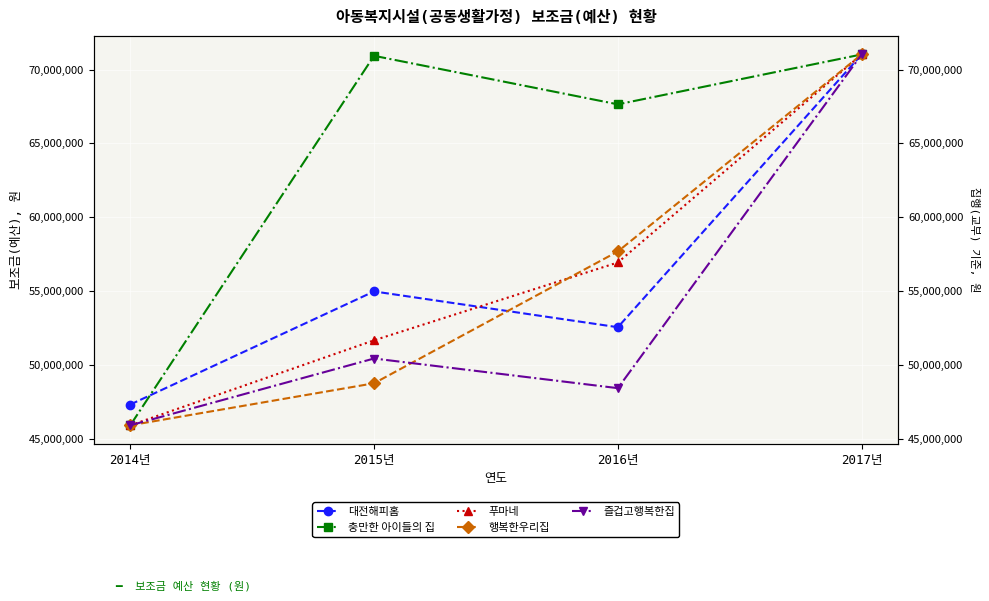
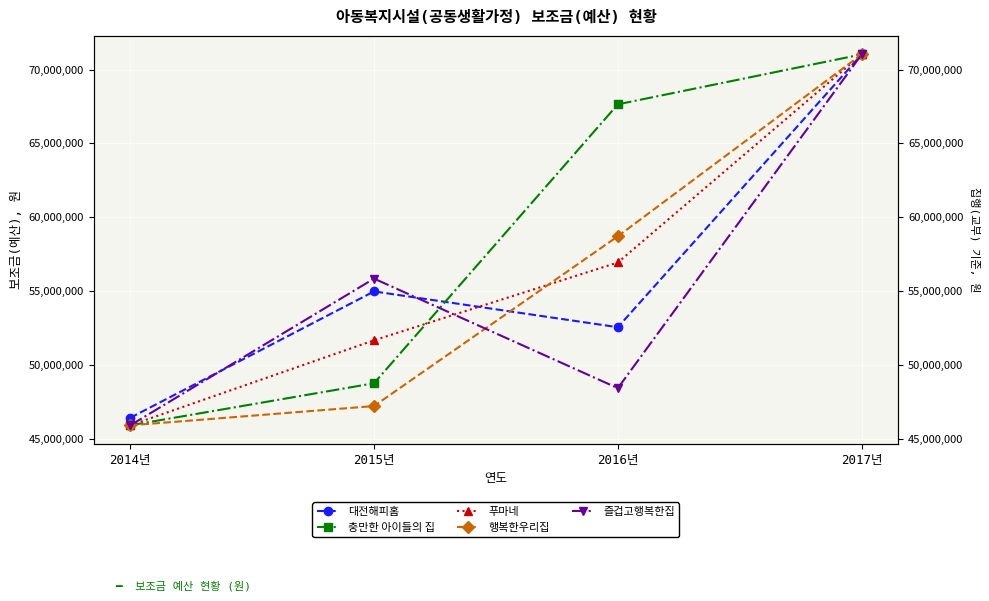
대전해피홈, 2014년: 47,300,000 -> 46,400,000
충만한 아이들의 집, 2015년: 70,900,000 -> 48,700,000
행복한우리집, 2015년: 48,700,000 -> 47,200,000
즐겁고행복한집, 2015년: 50,400,000 -> 55,800,000
행복한우리집, 2016년: 57,700,000 -> 58,700,000
